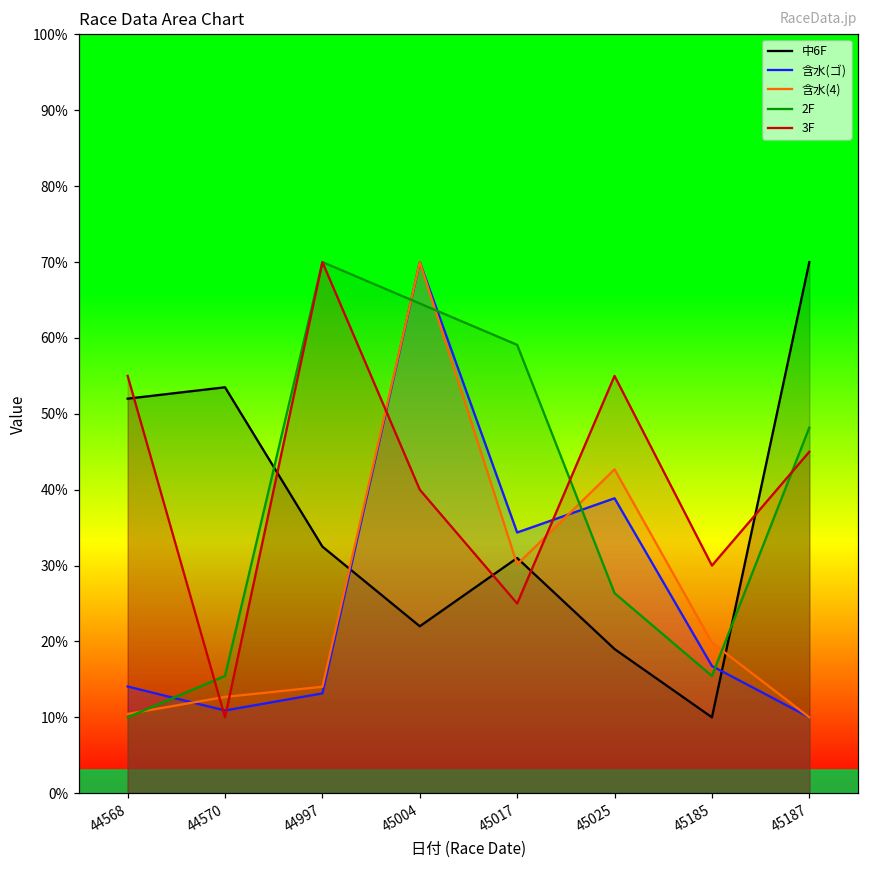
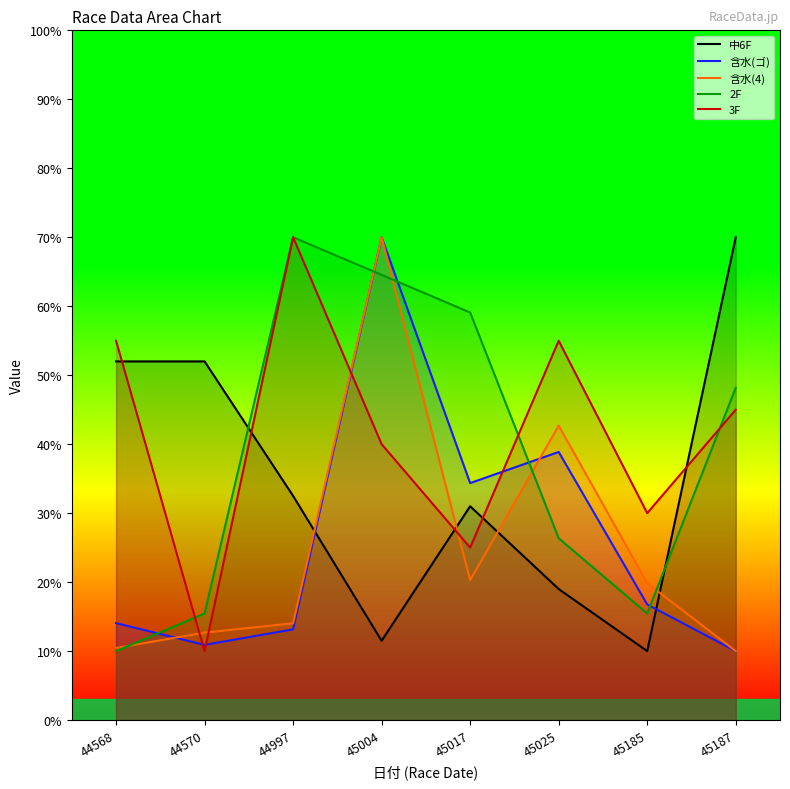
中6F, 44570: 54% -> 52%
中6F, 45004: 22% -> 11%
含水(4), 45017: 30% -> 20%
